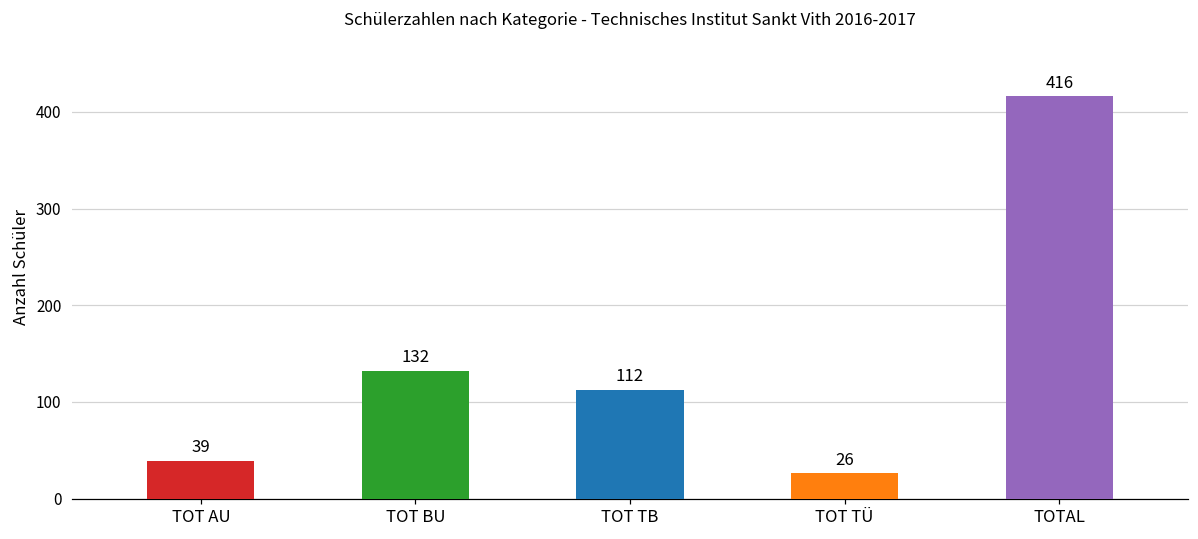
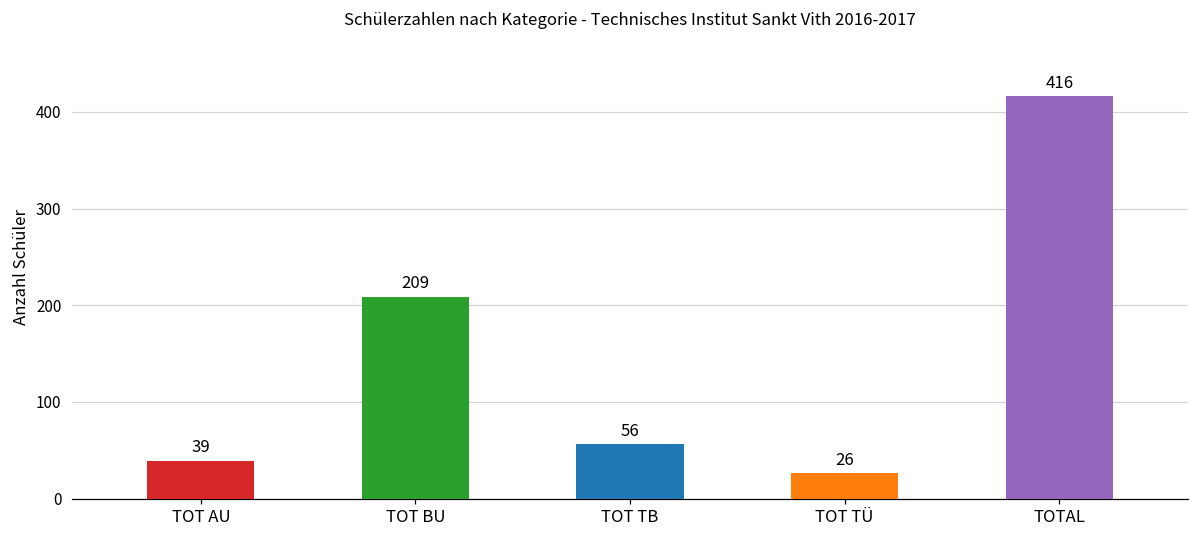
TOT BU: 132 -> 209
TOT TB: 112 -> 56
